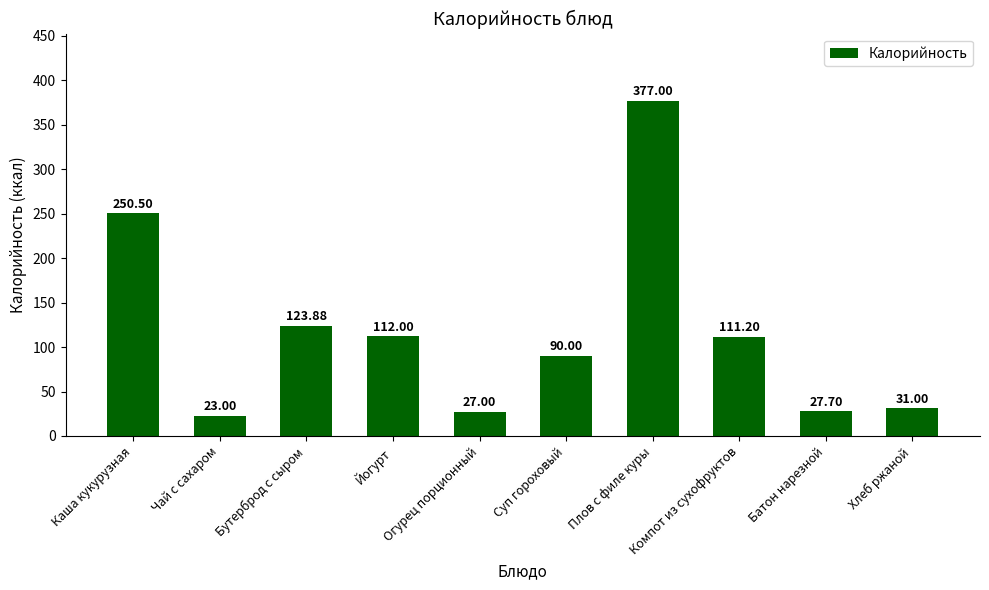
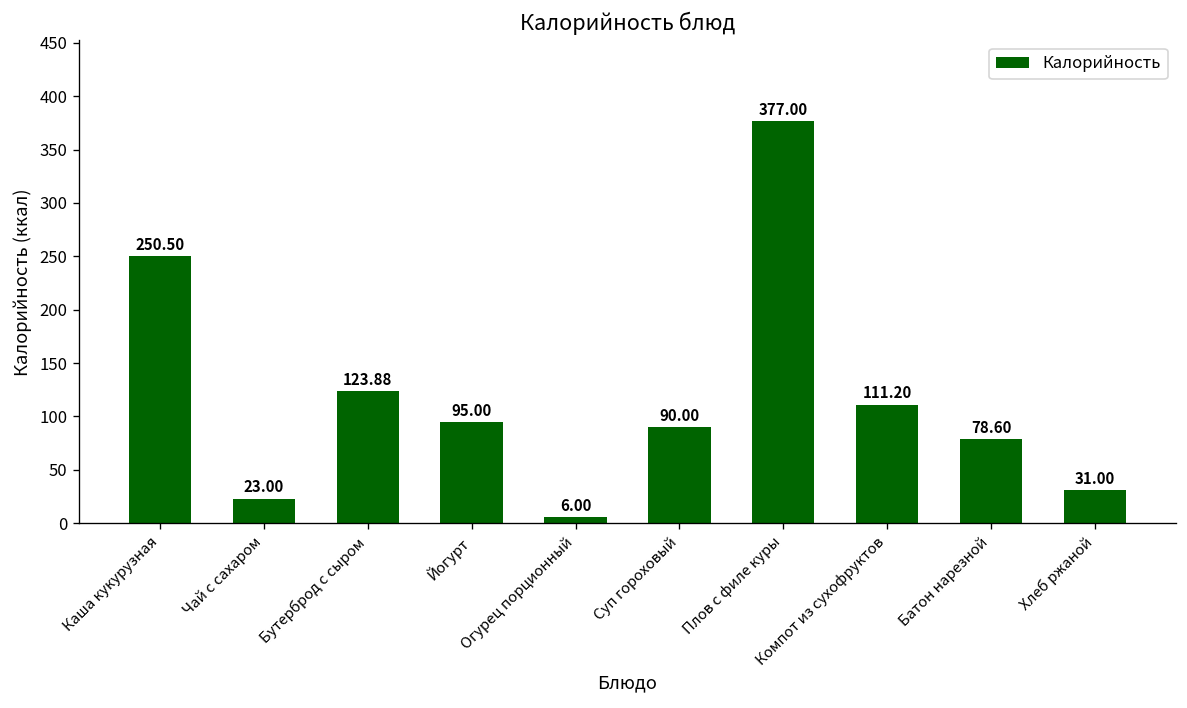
Йогурт: 112.00 -> 95.00
Огурец порционный: 27.00 -> 6.00
Батон нарезной: 27.70 -> 78.60
